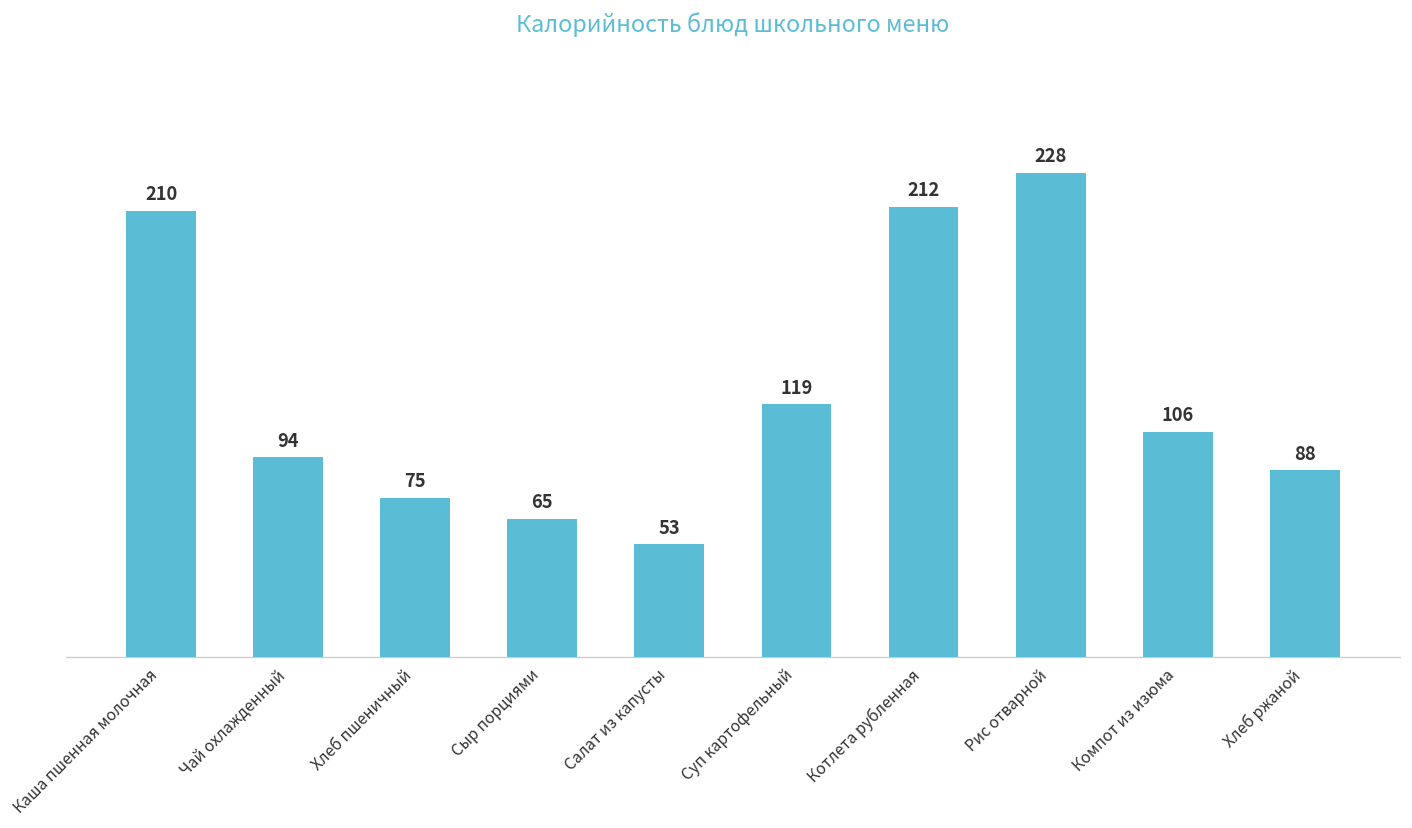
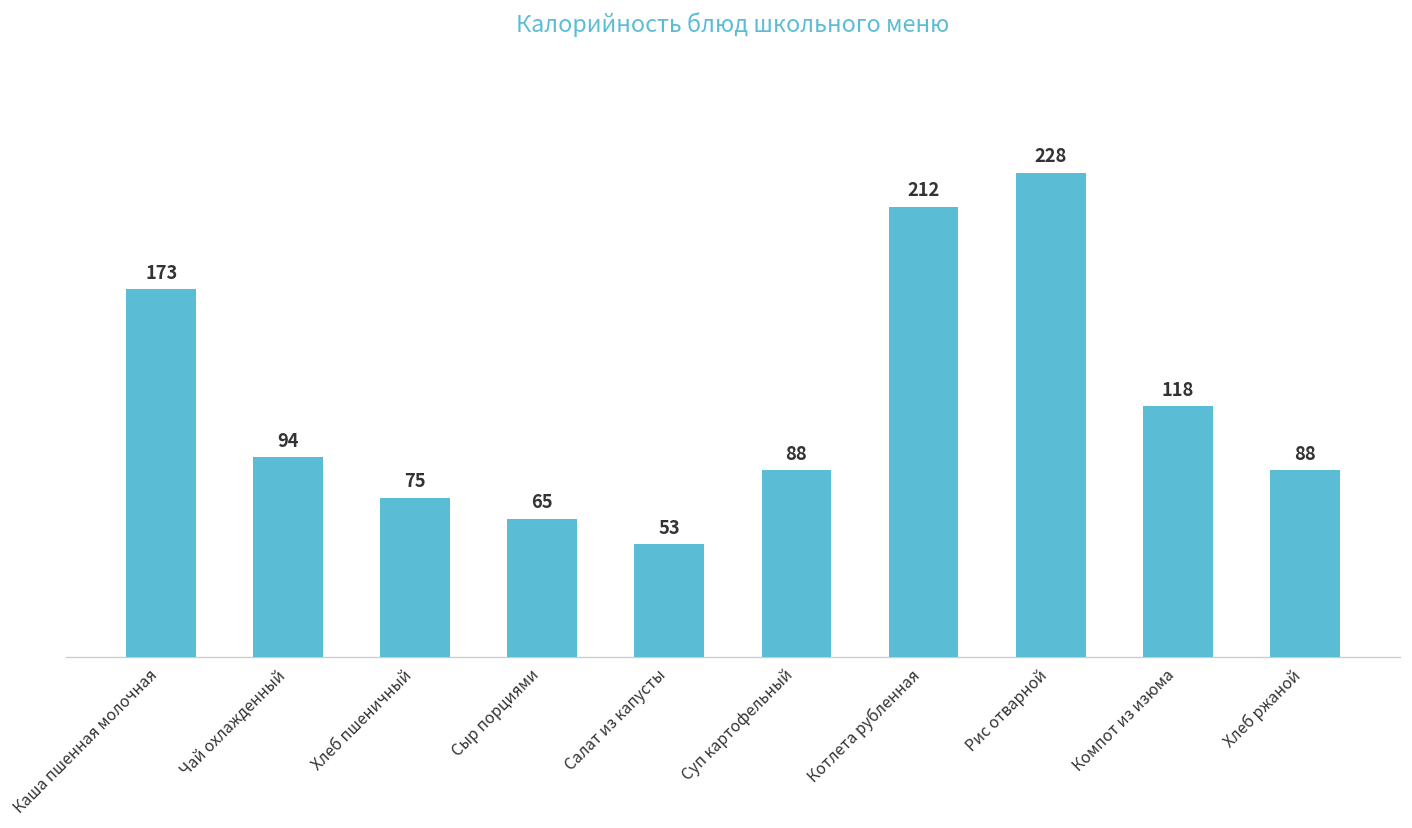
Каша пшенная молочная: 210 -> 173
Суп картофельный: 119 -> 88
Компот из изюма: 106 -> 118
